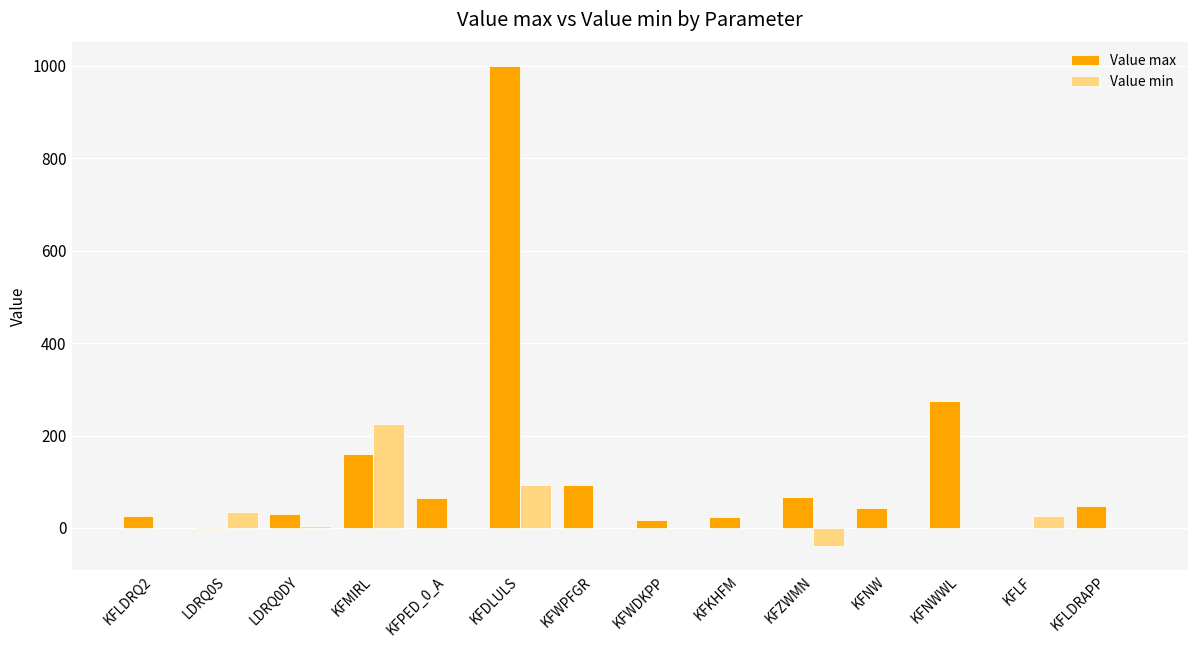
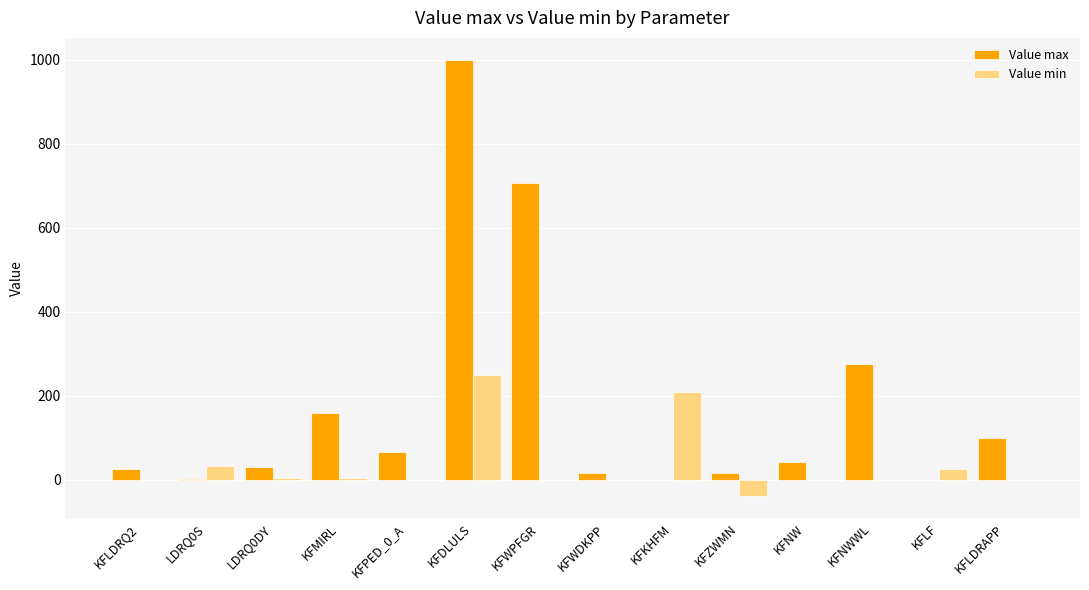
Value min, KFMIRL: 230 -> 0
Value min, KFDLULS: 90 -> 250
Value max, KFWPFGR: 90 -> 710
Value max, KFKHFM: 20 -> 0
Value min, KFKHFM: 0 -> 210
Value max, KFZWMN: 70 -> 20
Value max, KFLDRAPP: 50 -> 100
